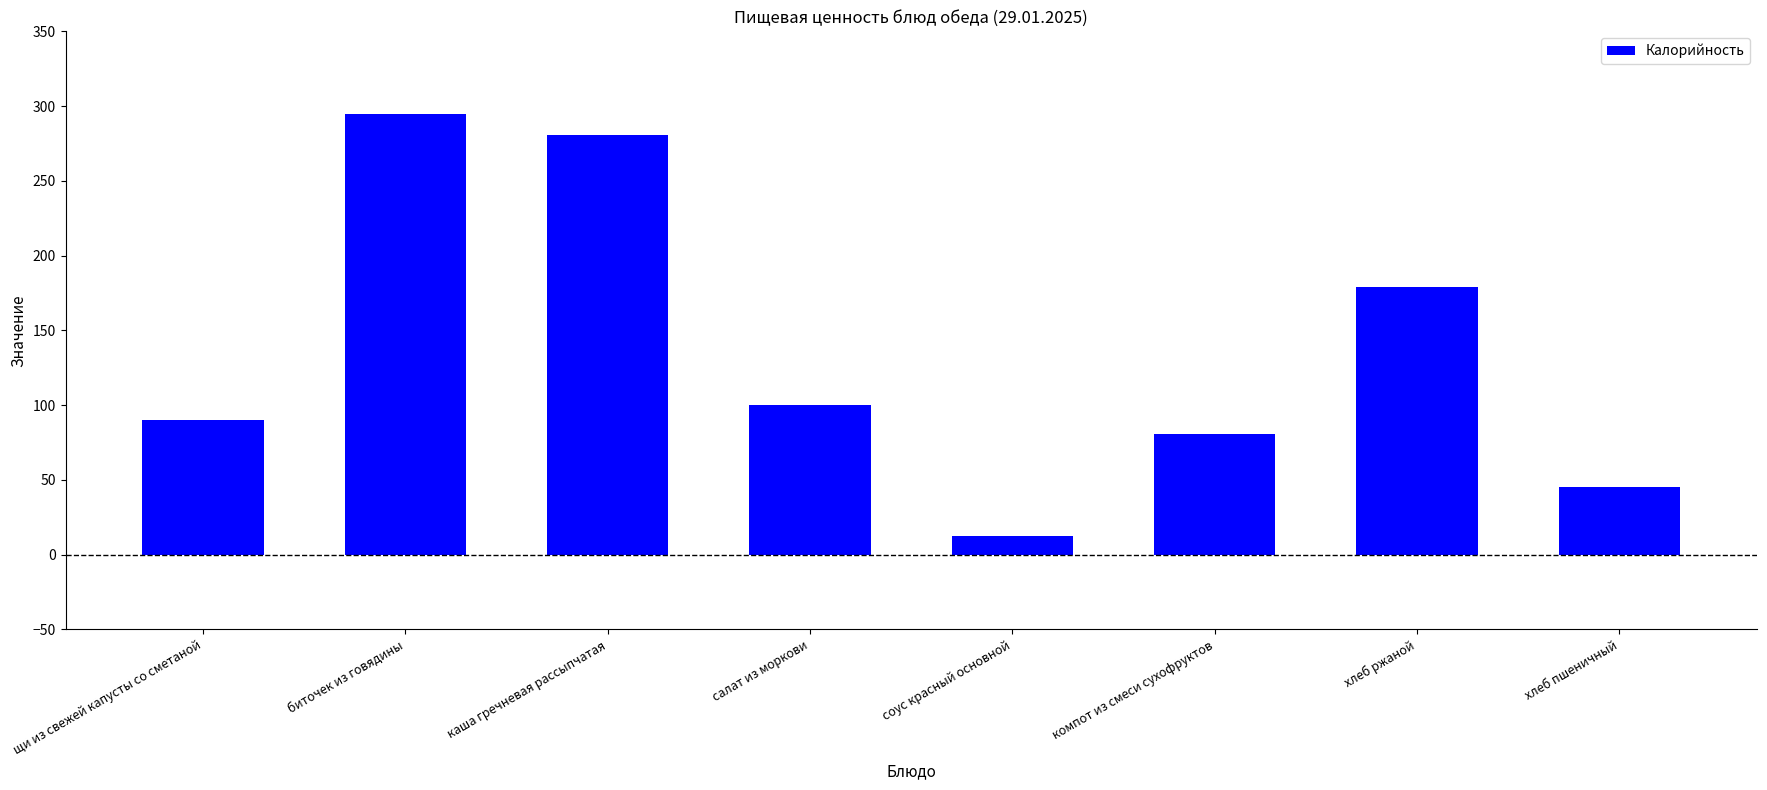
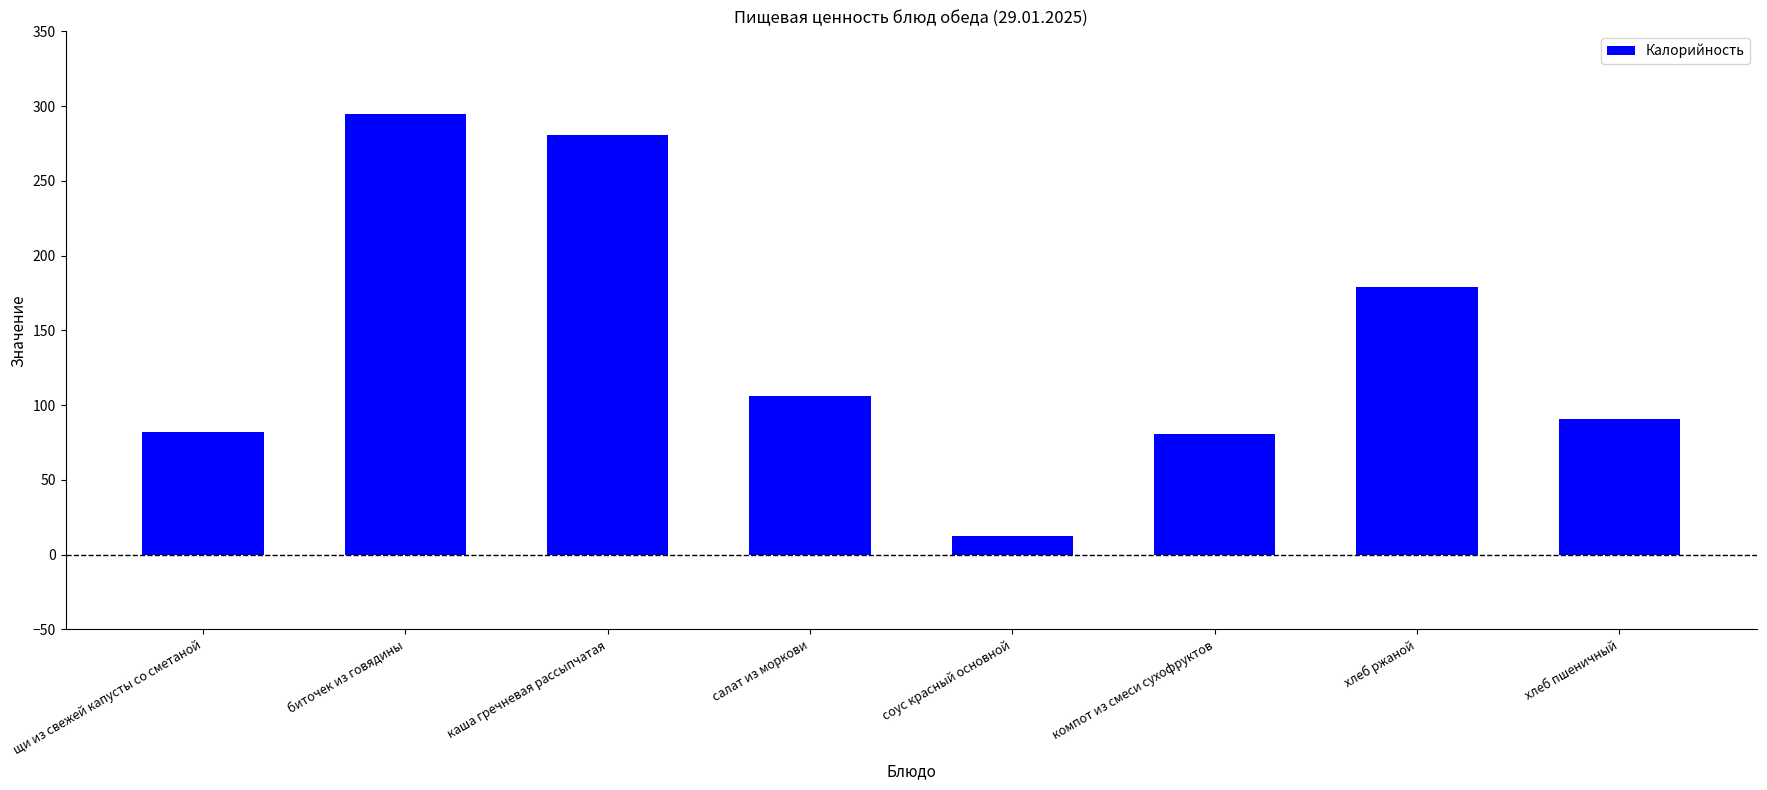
щи из свежей капусты со сметаной: 90 -> 82
салат из моркови: 100 -> 106
хлеб пшеничный: 45 -> 90
